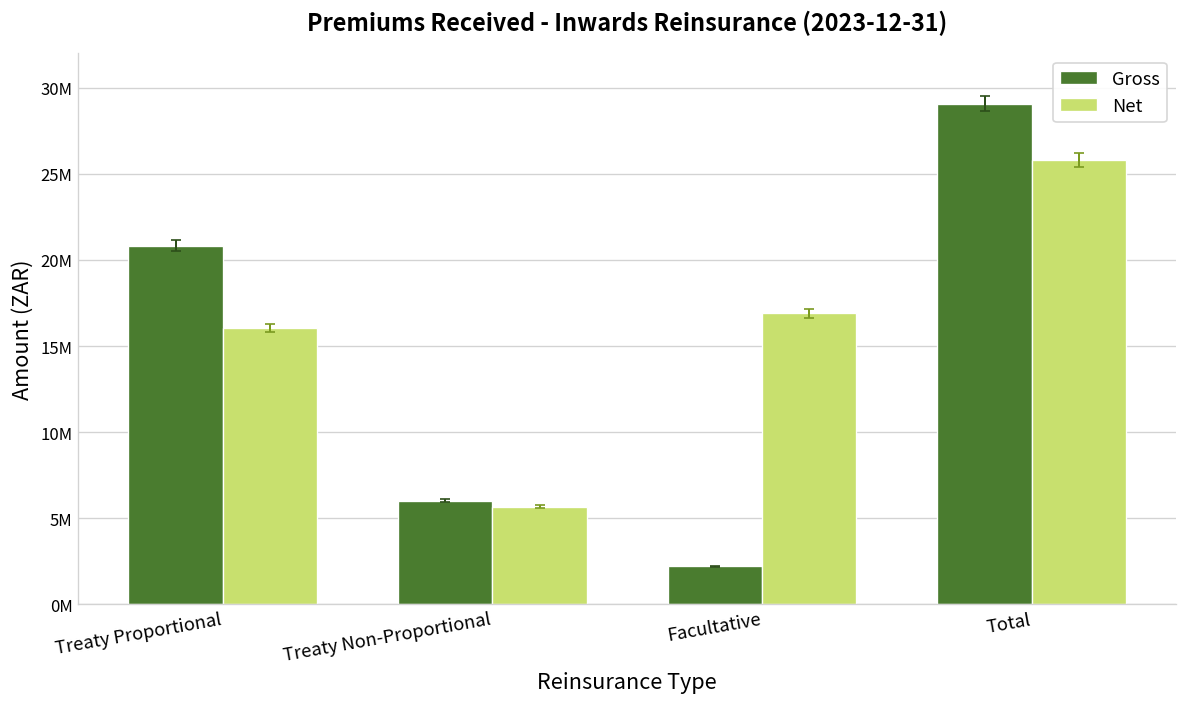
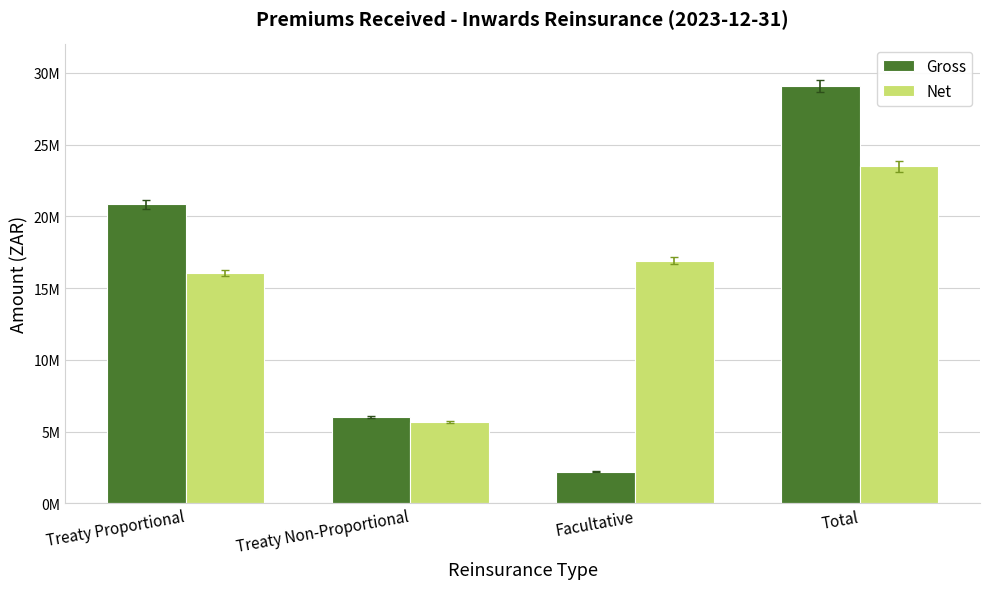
Net, Total: 25800000 -> 23500000
